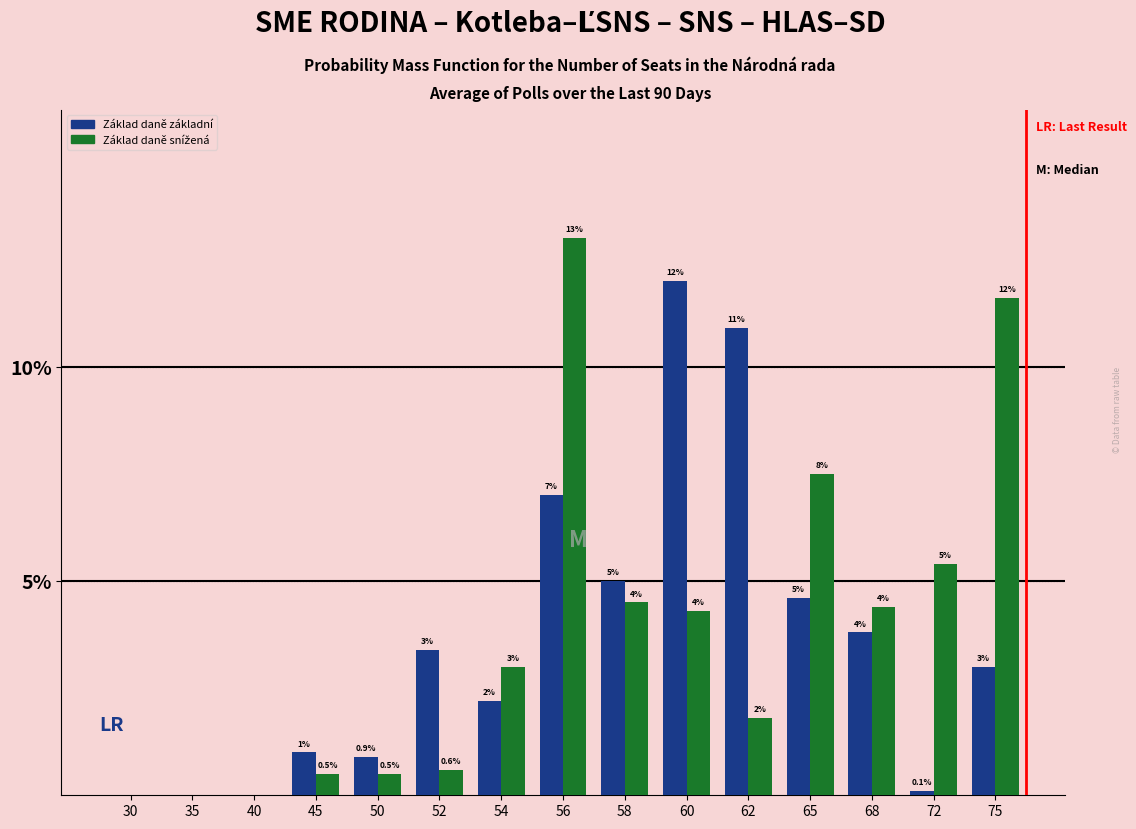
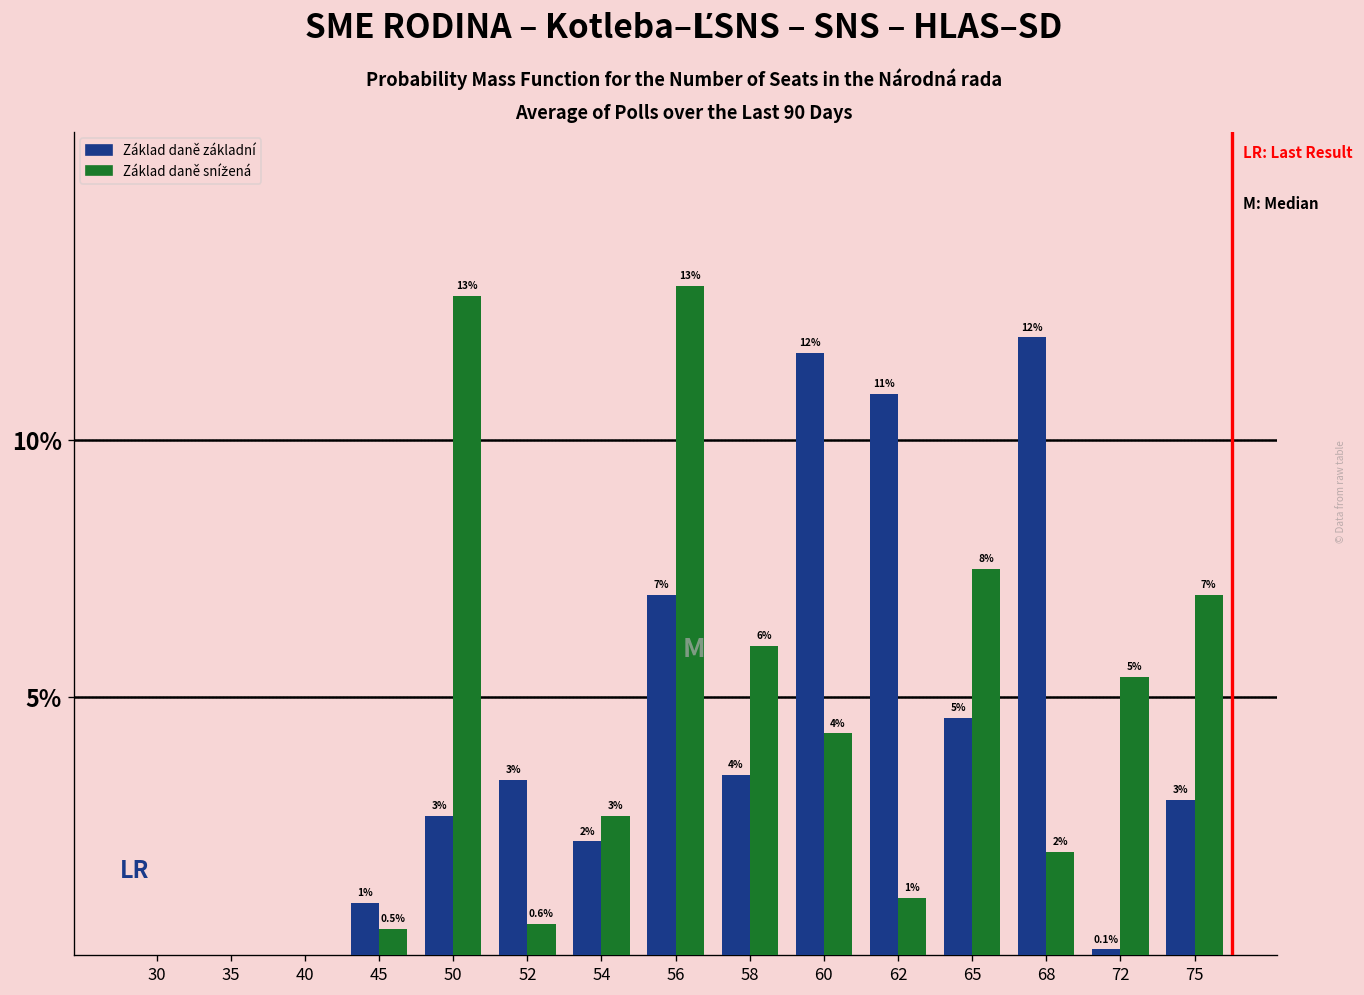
Základ daně základní, 50: 0.9% -> 3%
Základ daně snížená, 50: 0.5% -> 13%
Základ daně snížená, 54: 3.0% -> 2.7%
Základ daně základní, 58: 5% -> 4%
Základ daně snížená, 58: 4% -> 6%
Základ daně základní, 60: 12.0% -> 11.7%
Základ daně snížená, 62: 2% -> 1%
Základ daně základní, 68: 4% -> 12%
Základ daně snížená, 68: 4% -> 2%
Základ daně snížená, 75: 12% -> 7%
